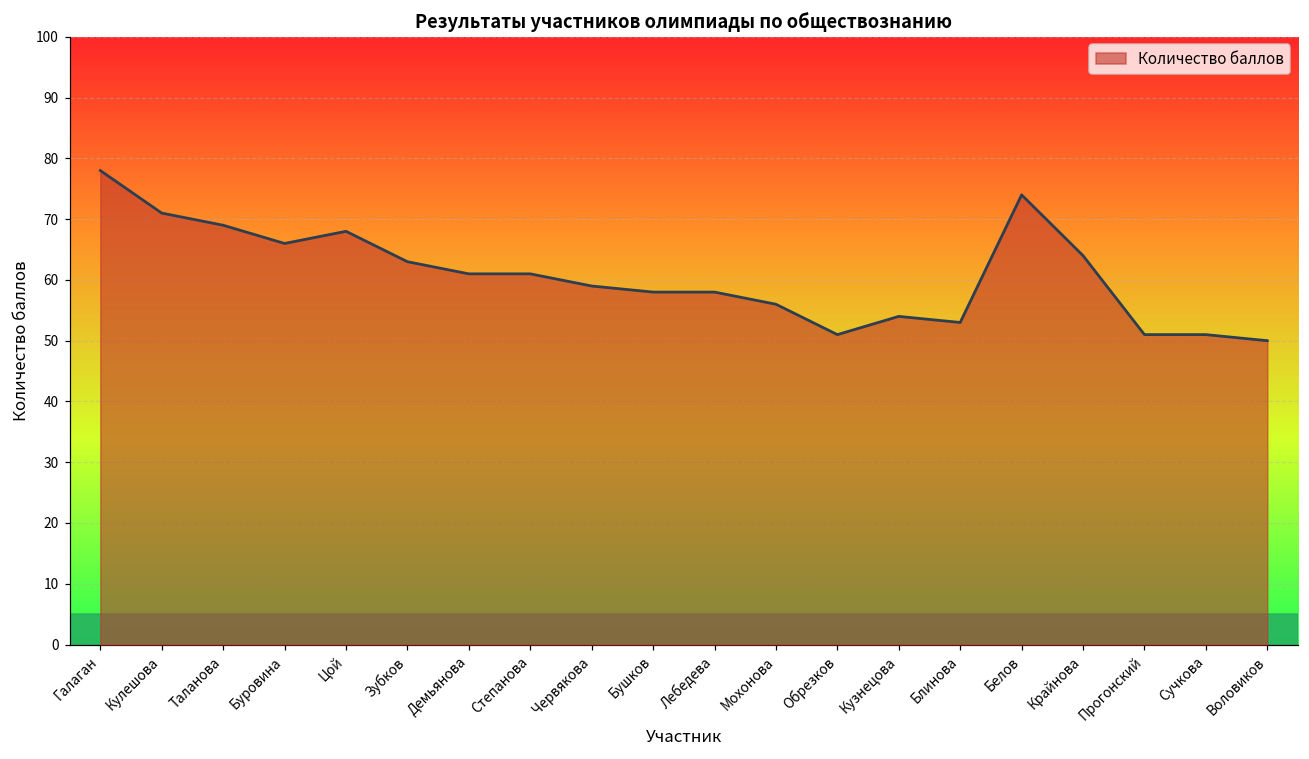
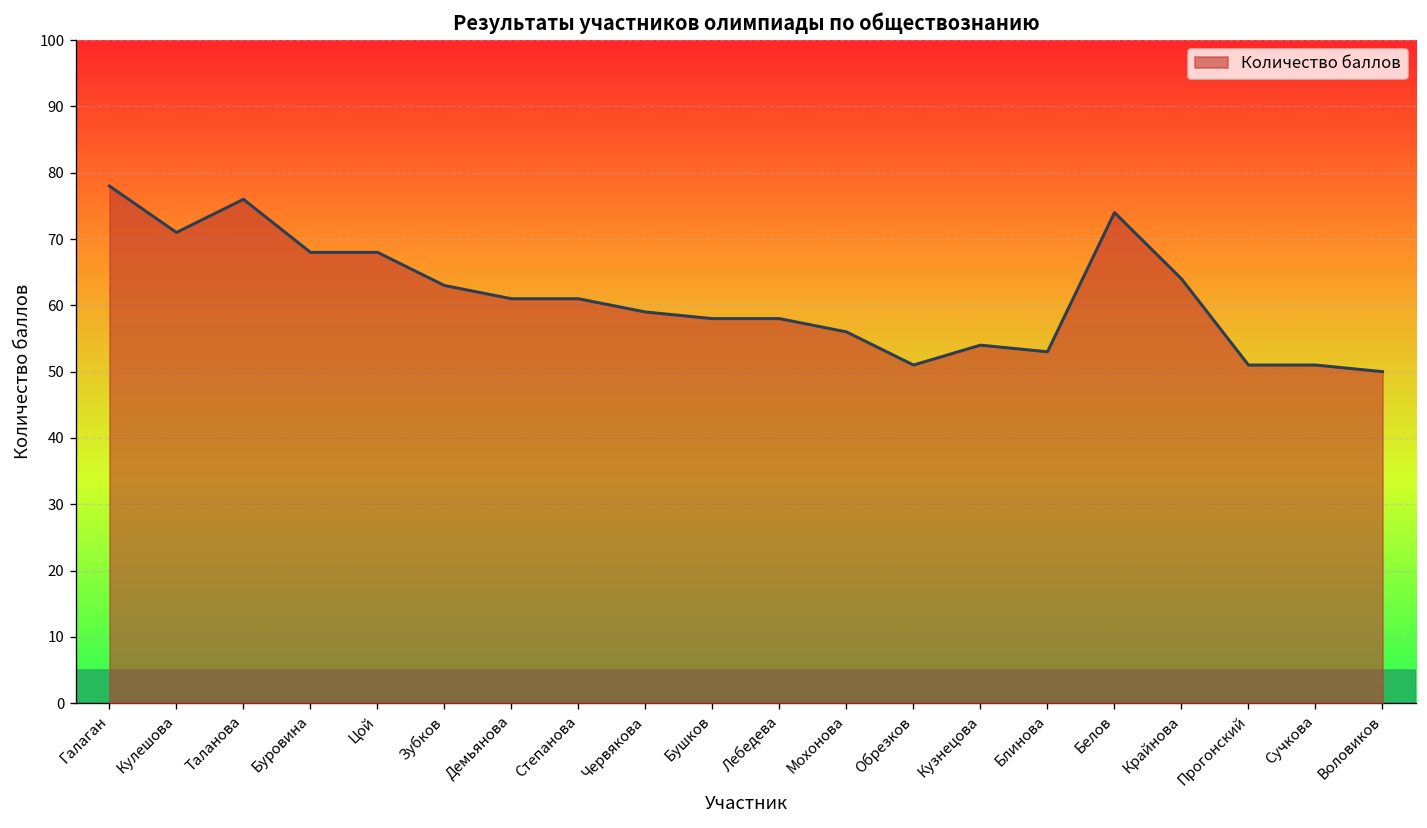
Таланова: 69 -> 76
Буровина: 66 -> 68
